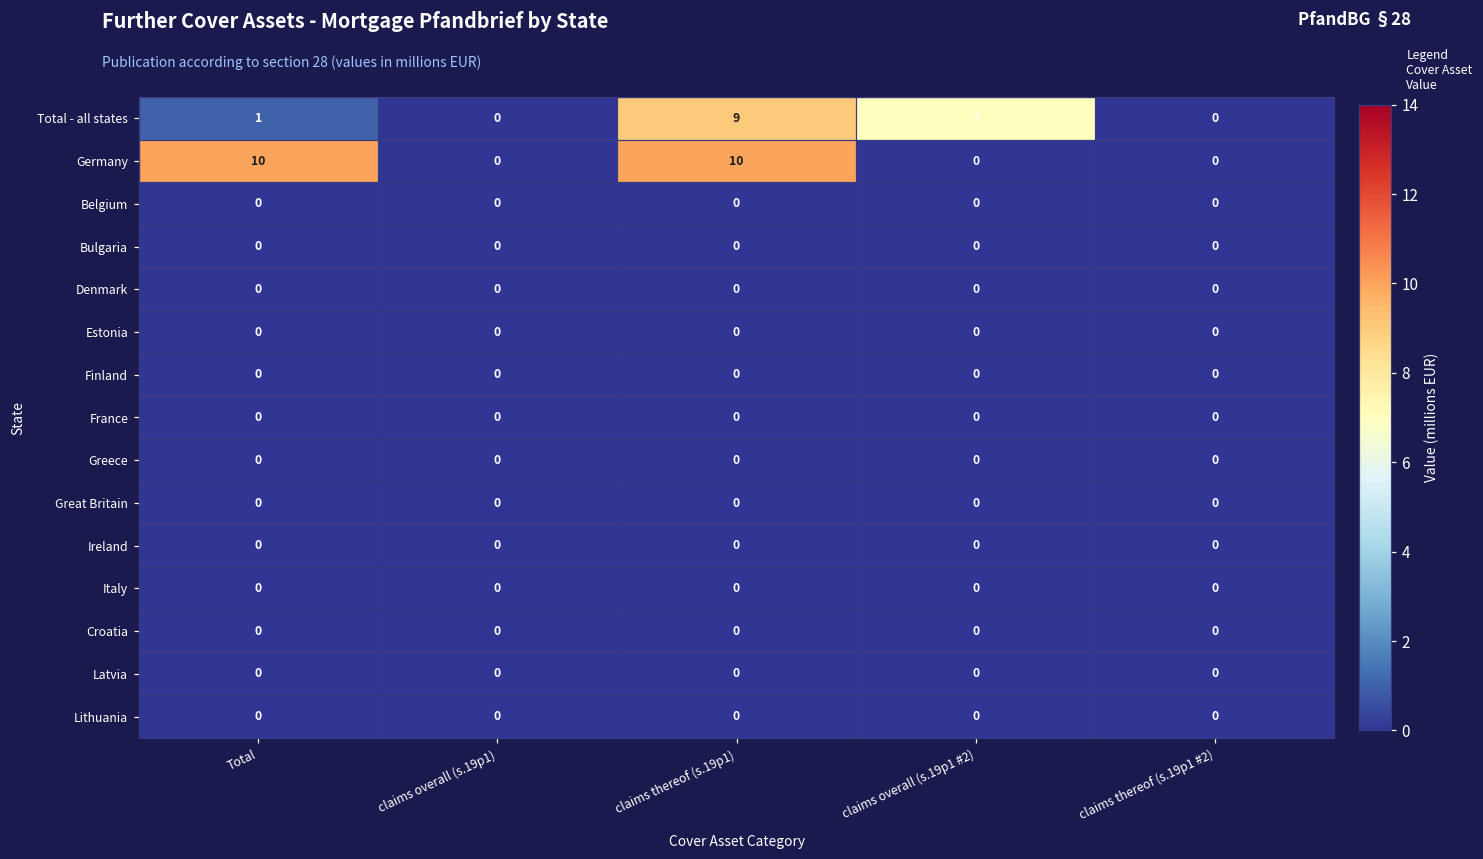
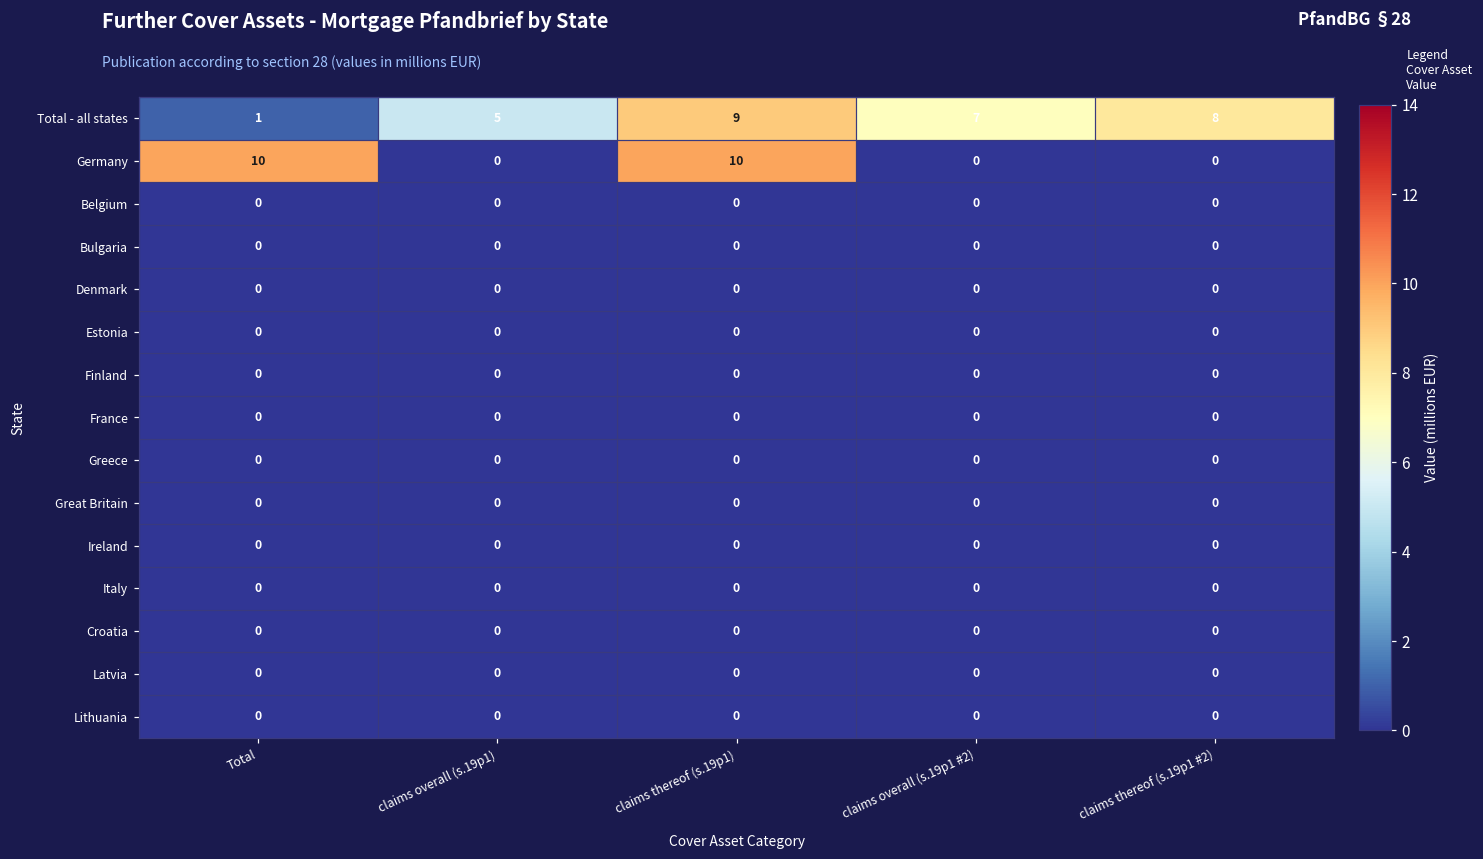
Total - all states, claims overall (s.19p1): 0 -> 5
Total - all states, claims thereof (s.19p1 #2): 0 -> 8
